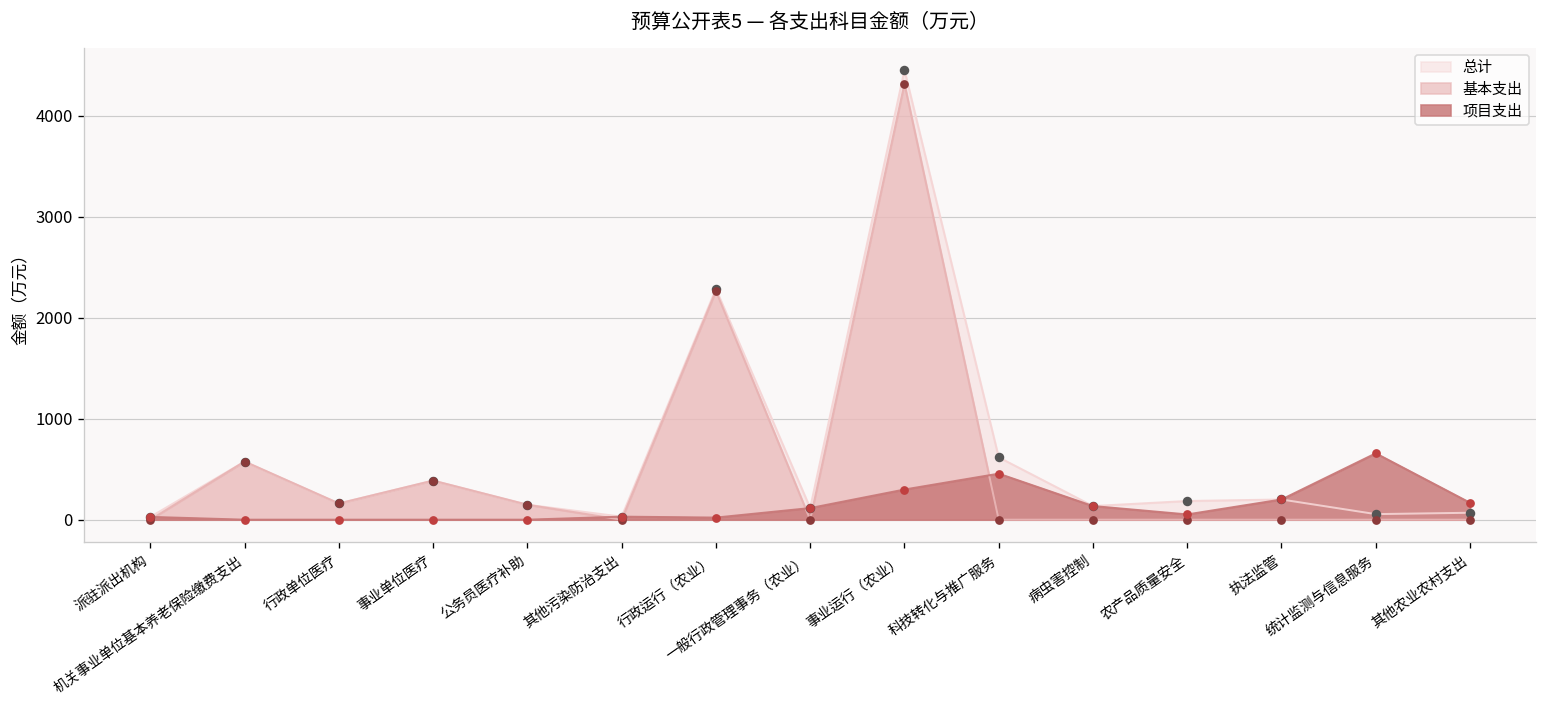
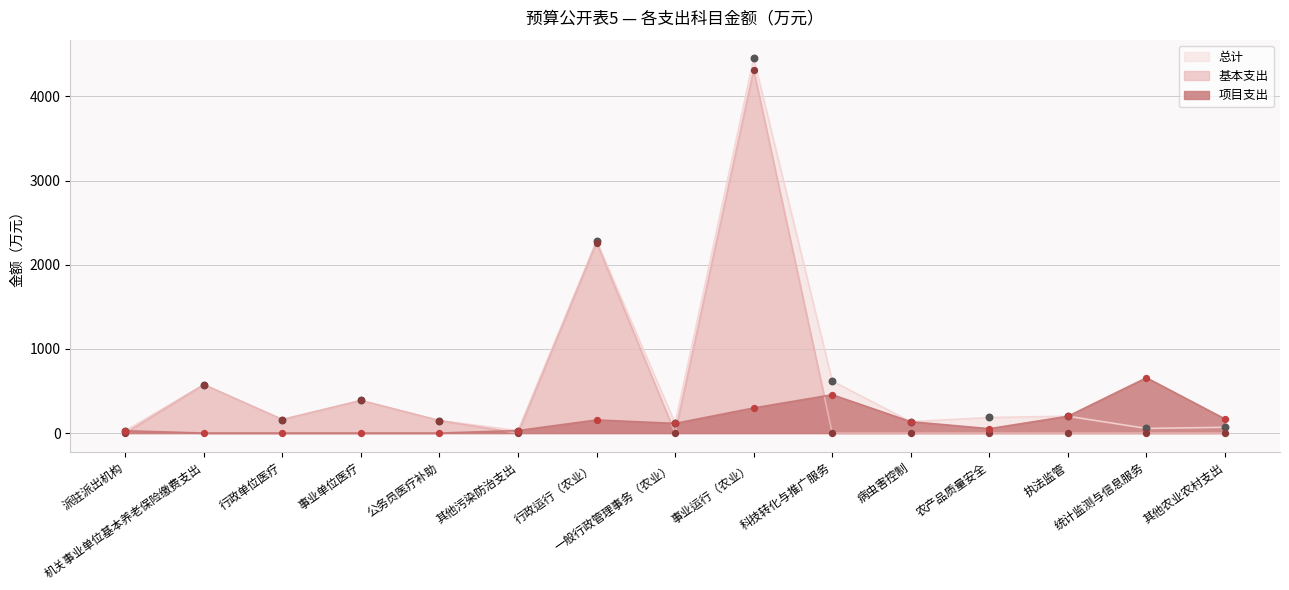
项目支出, 行政运行（农业）: 0 -> 200
